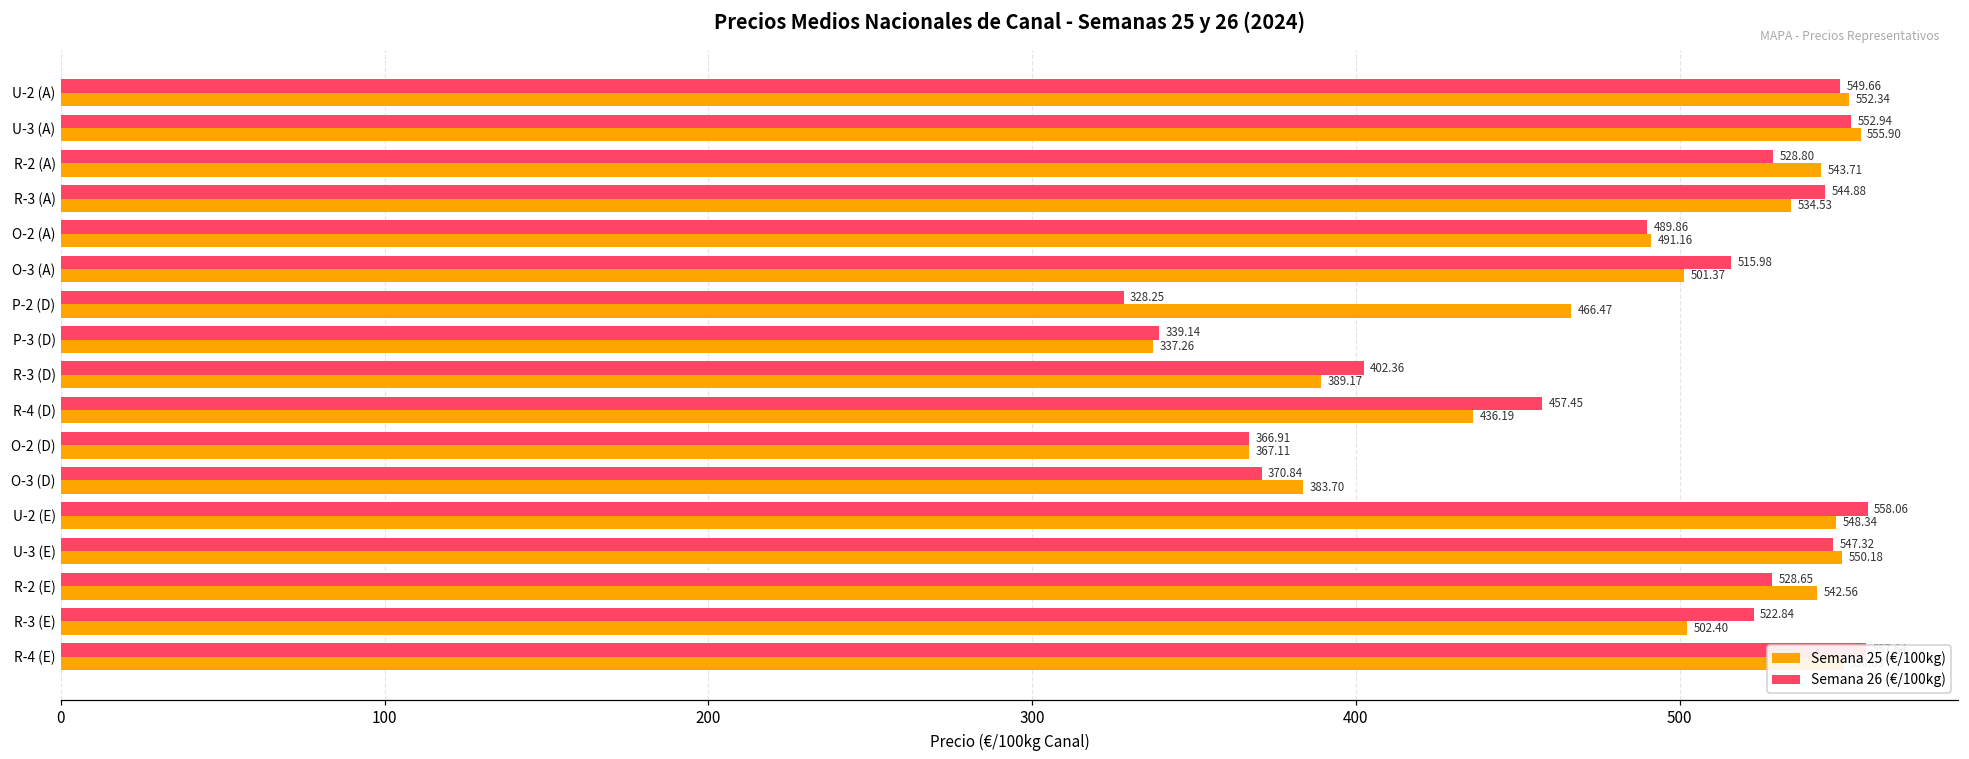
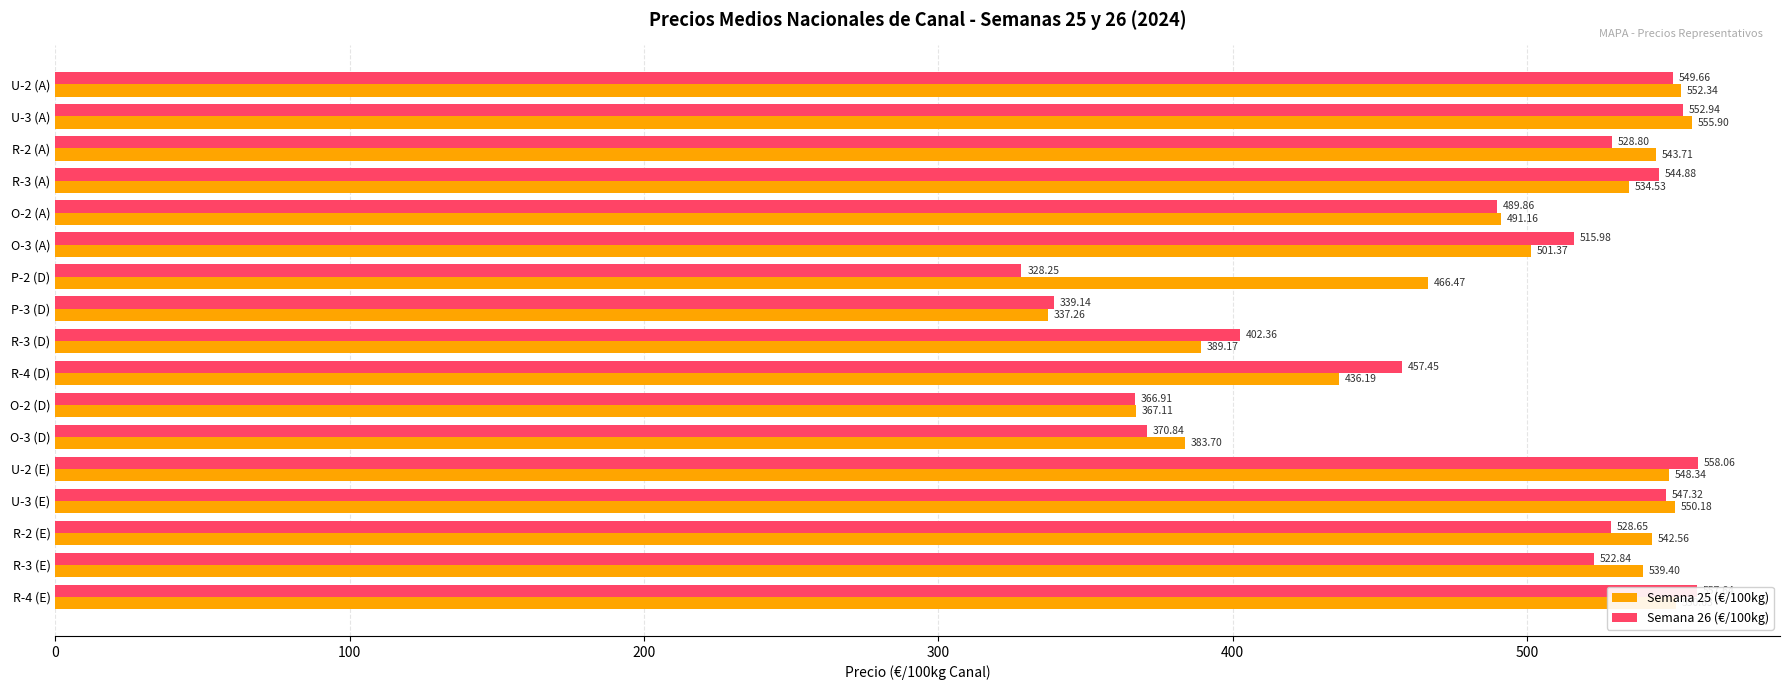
Semana 25 (€/100kg), R-3 (E): 502.40 -> 539.40
